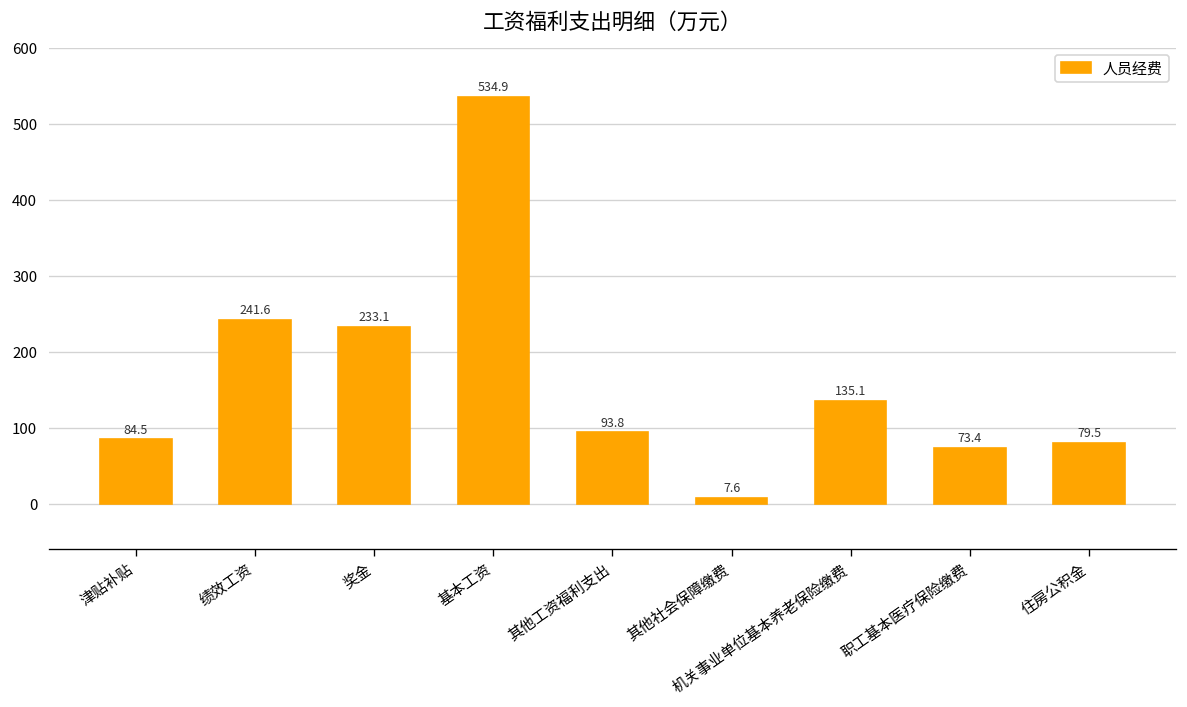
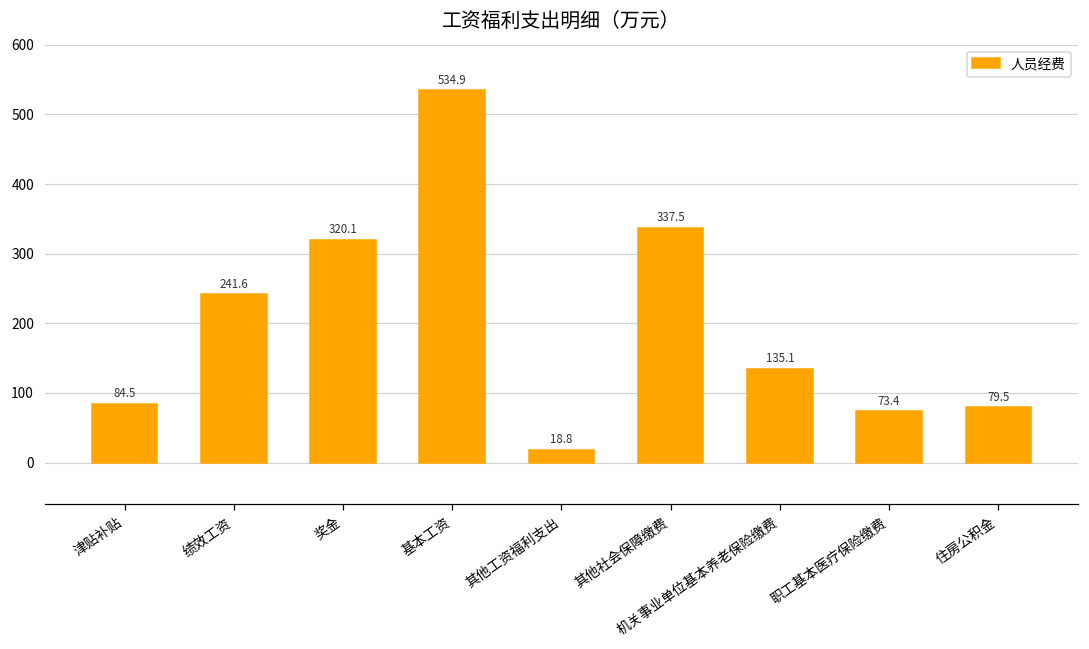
奖金: 233.1 -> 320.1
其他工资福利支出: 93.8 -> 18.8
其他社会保障缴费: 7.6 -> 337.5
